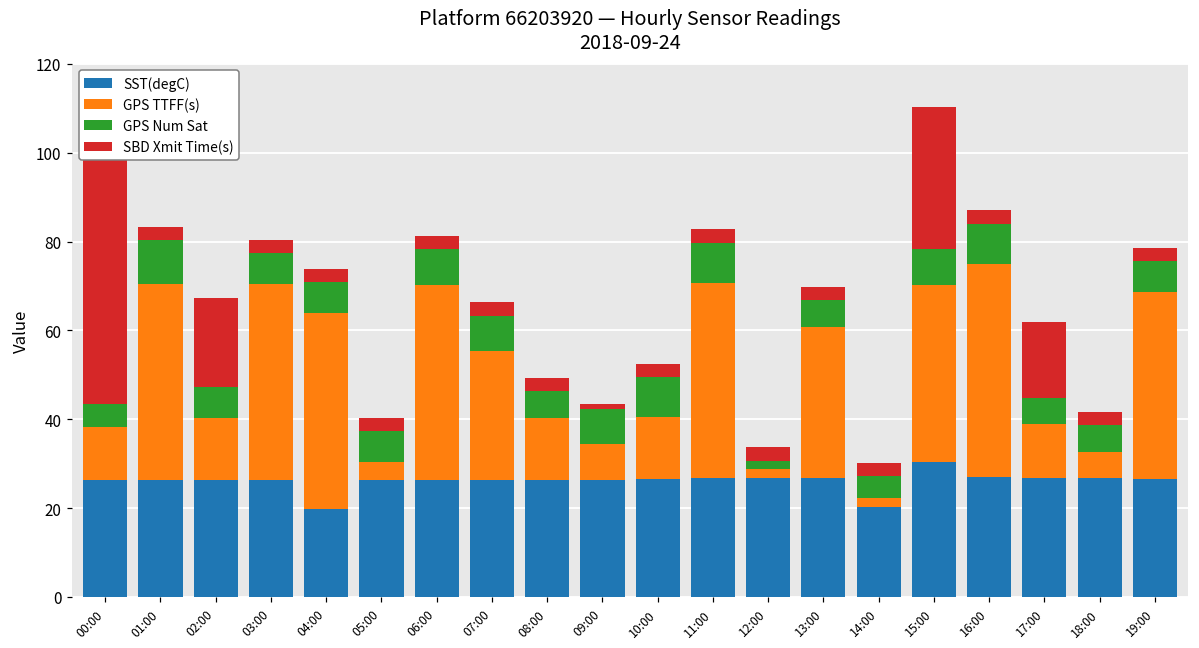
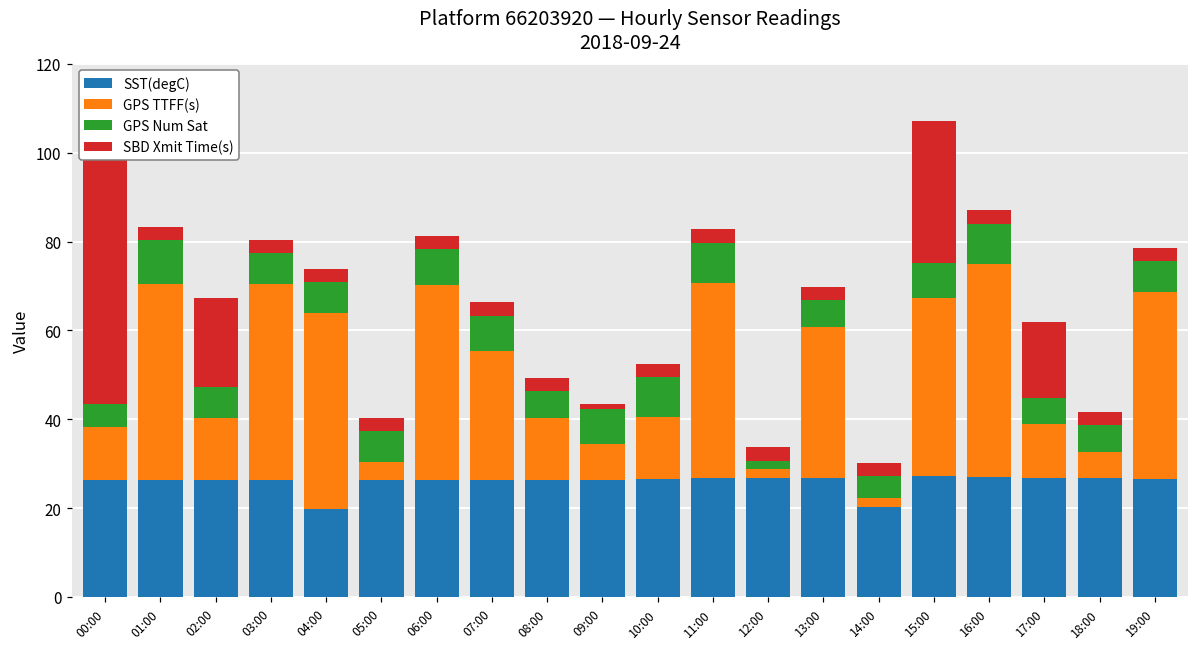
SST(degC), 15:00: 30 -> 27
